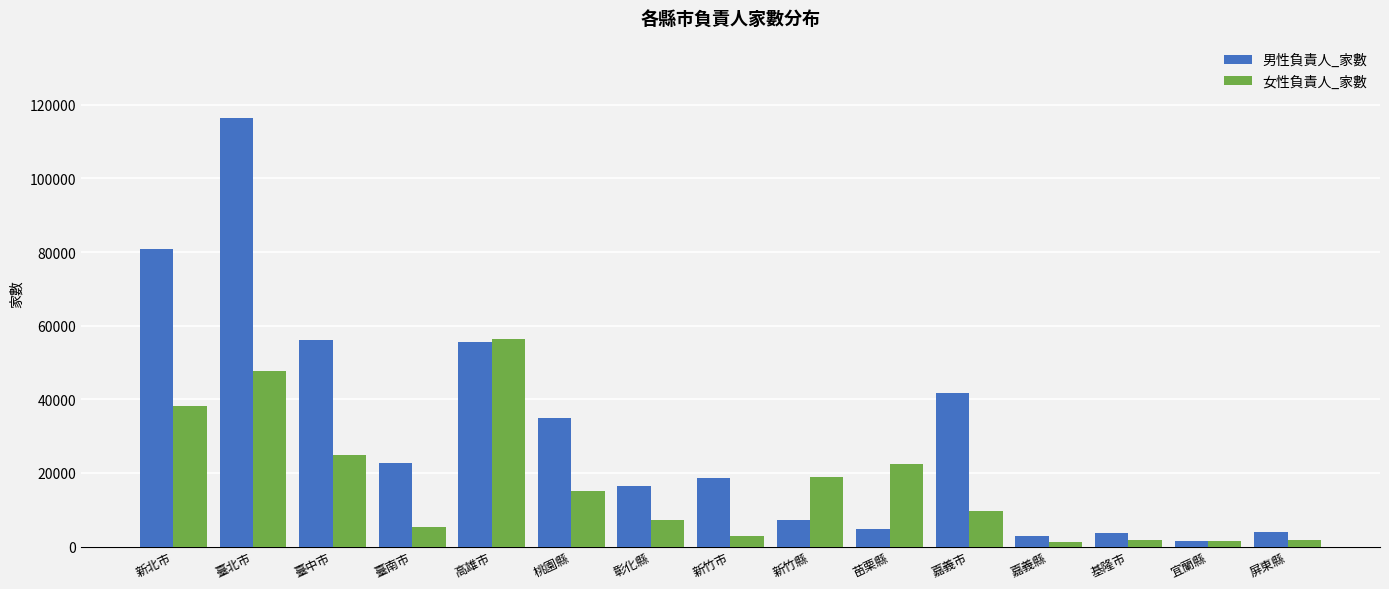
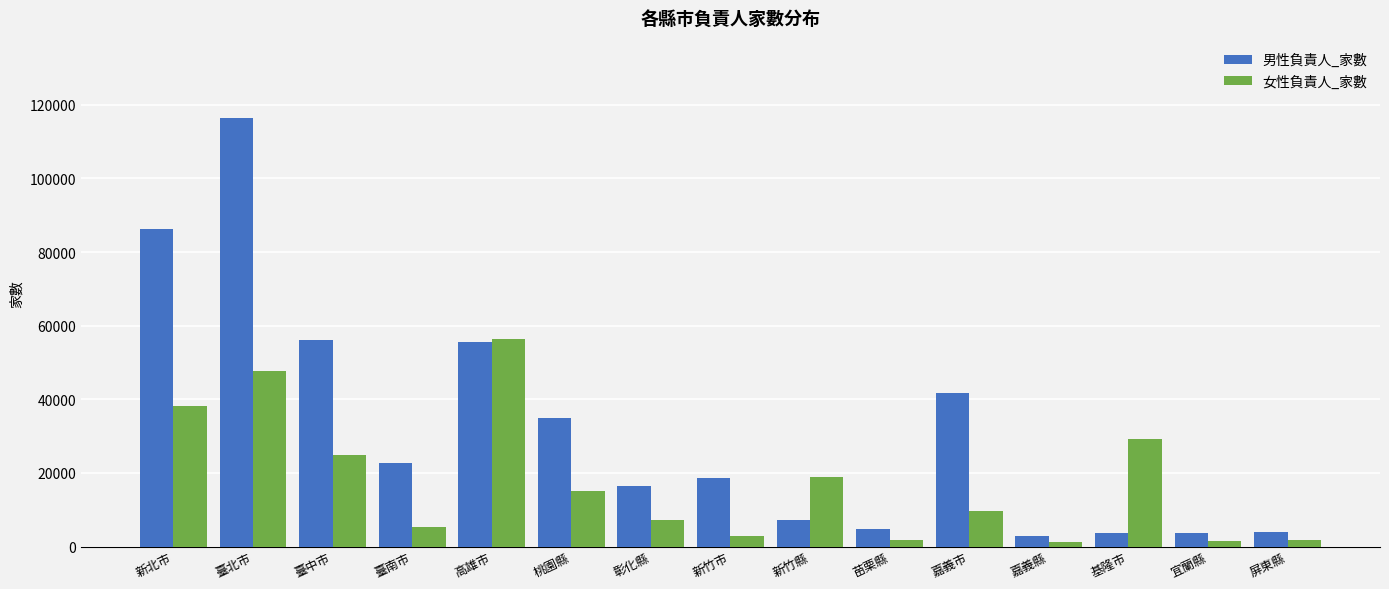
男性負責人_家數, 新北市: 81000 -> 86000
女性負責人_家數, 苗栗縣: 22000 -> 2000
女性負責人_家數, 基隆市: 2000 -> 29000
男性負責人_家數, 宜蘭縣: 2000 -> 4000
